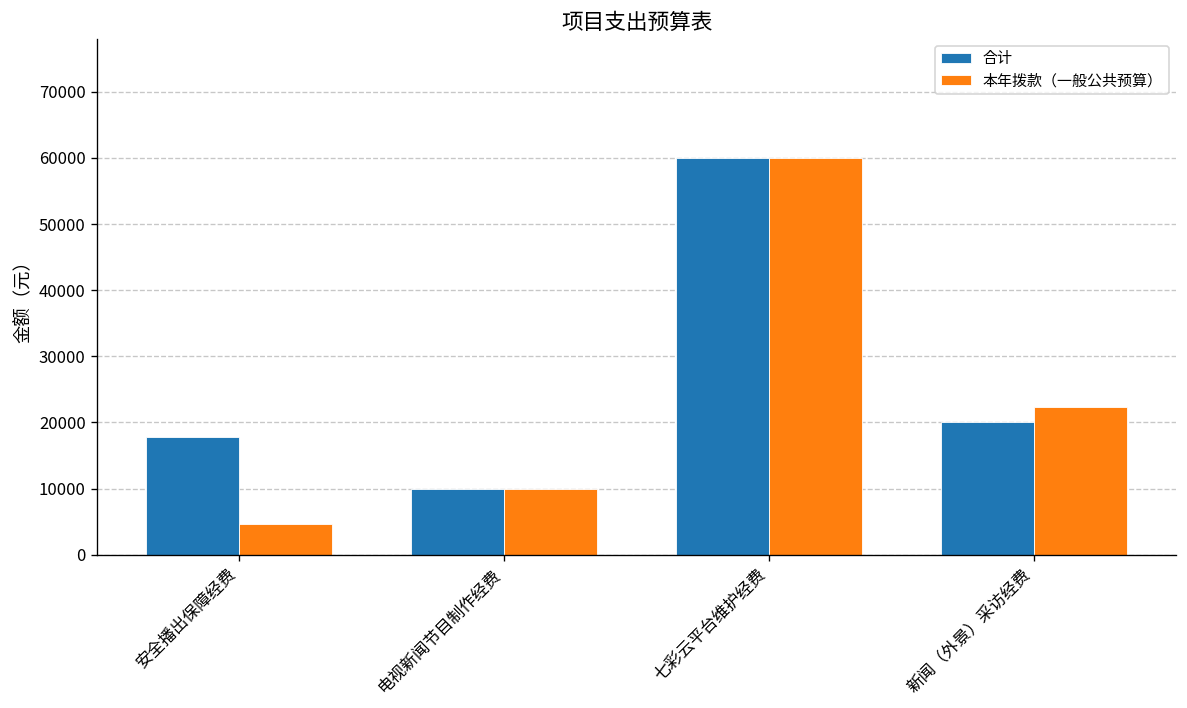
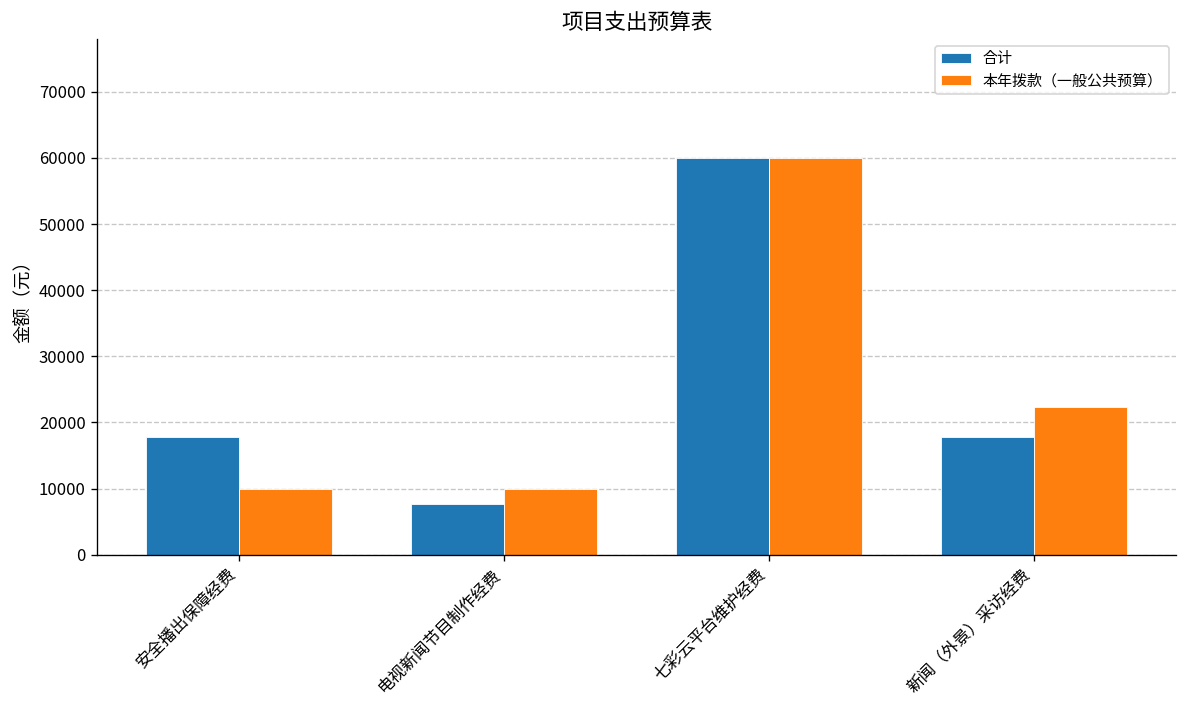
本年拨款（一般公共预算）, 安全播出保障经费: 5000 -> 10000
合计, 电视新闻节目制作经费: 10000 -> 8000
合计, 新闻（外景）采访经费: 20000 -> 18000
